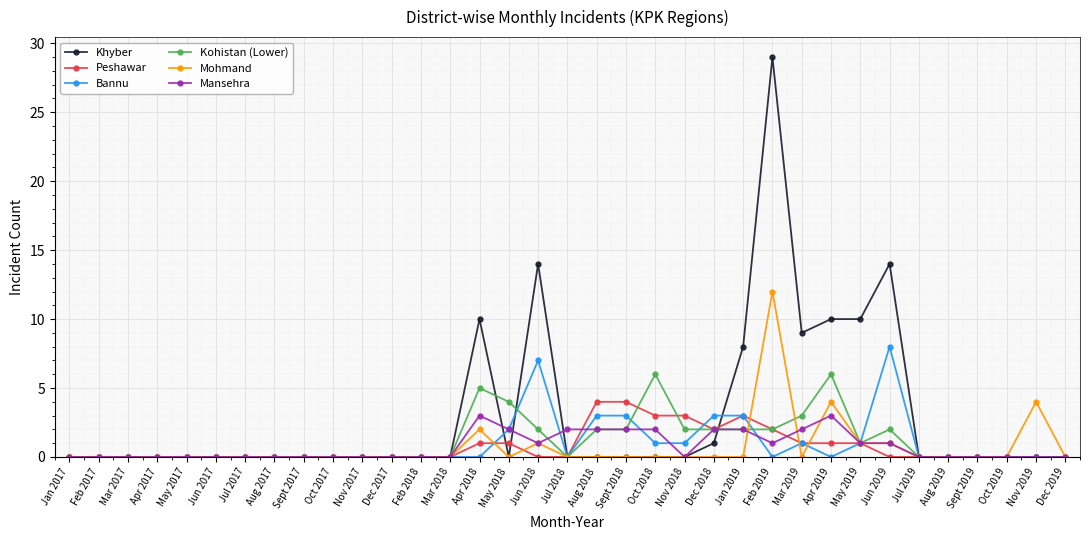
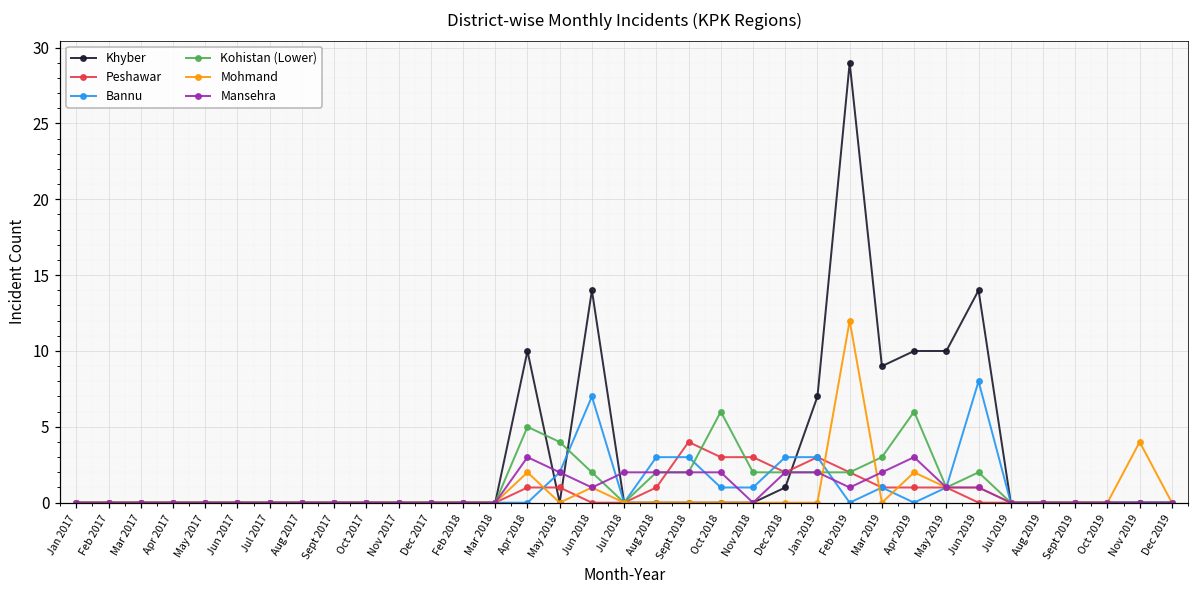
Peshawar, Aug 2018: 4 -> 1
Khyber, Jan 2019: 8 -> 7
Mohmand, Apr 2019: 4 -> 2
